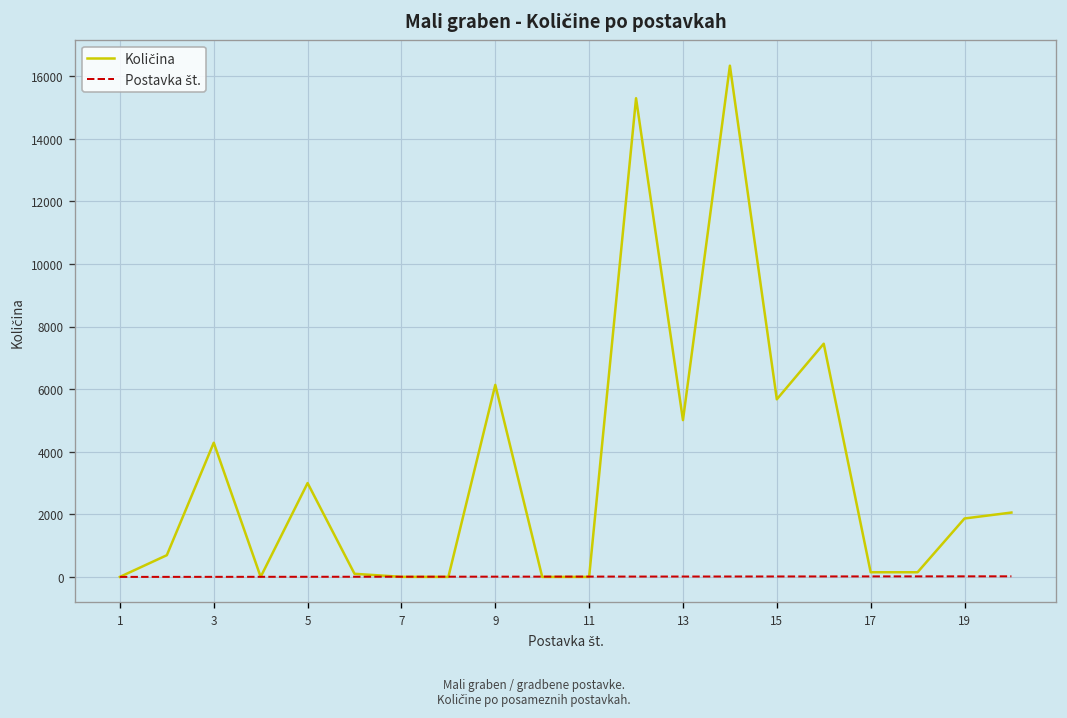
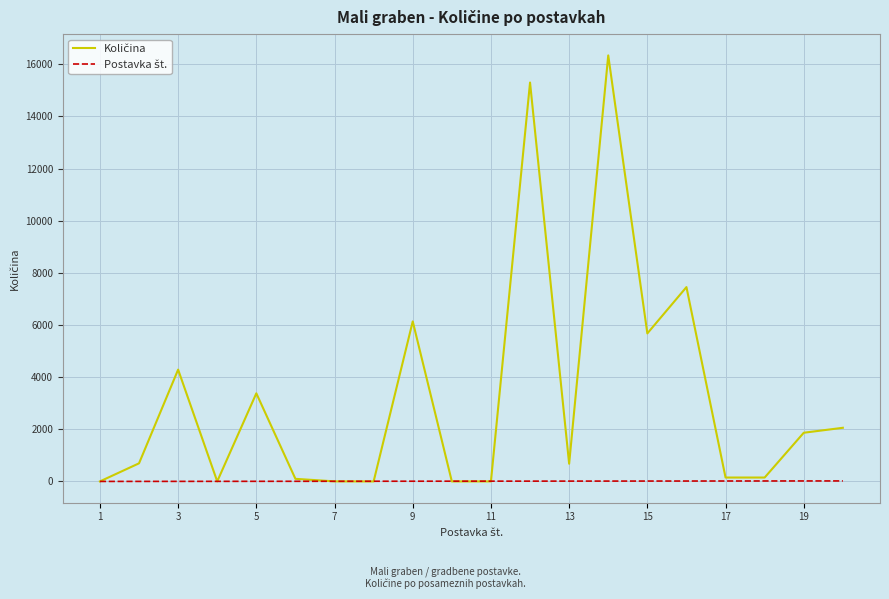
Količina, 5: 3000 -> 3400
Količina, 13: 5000 -> 700
